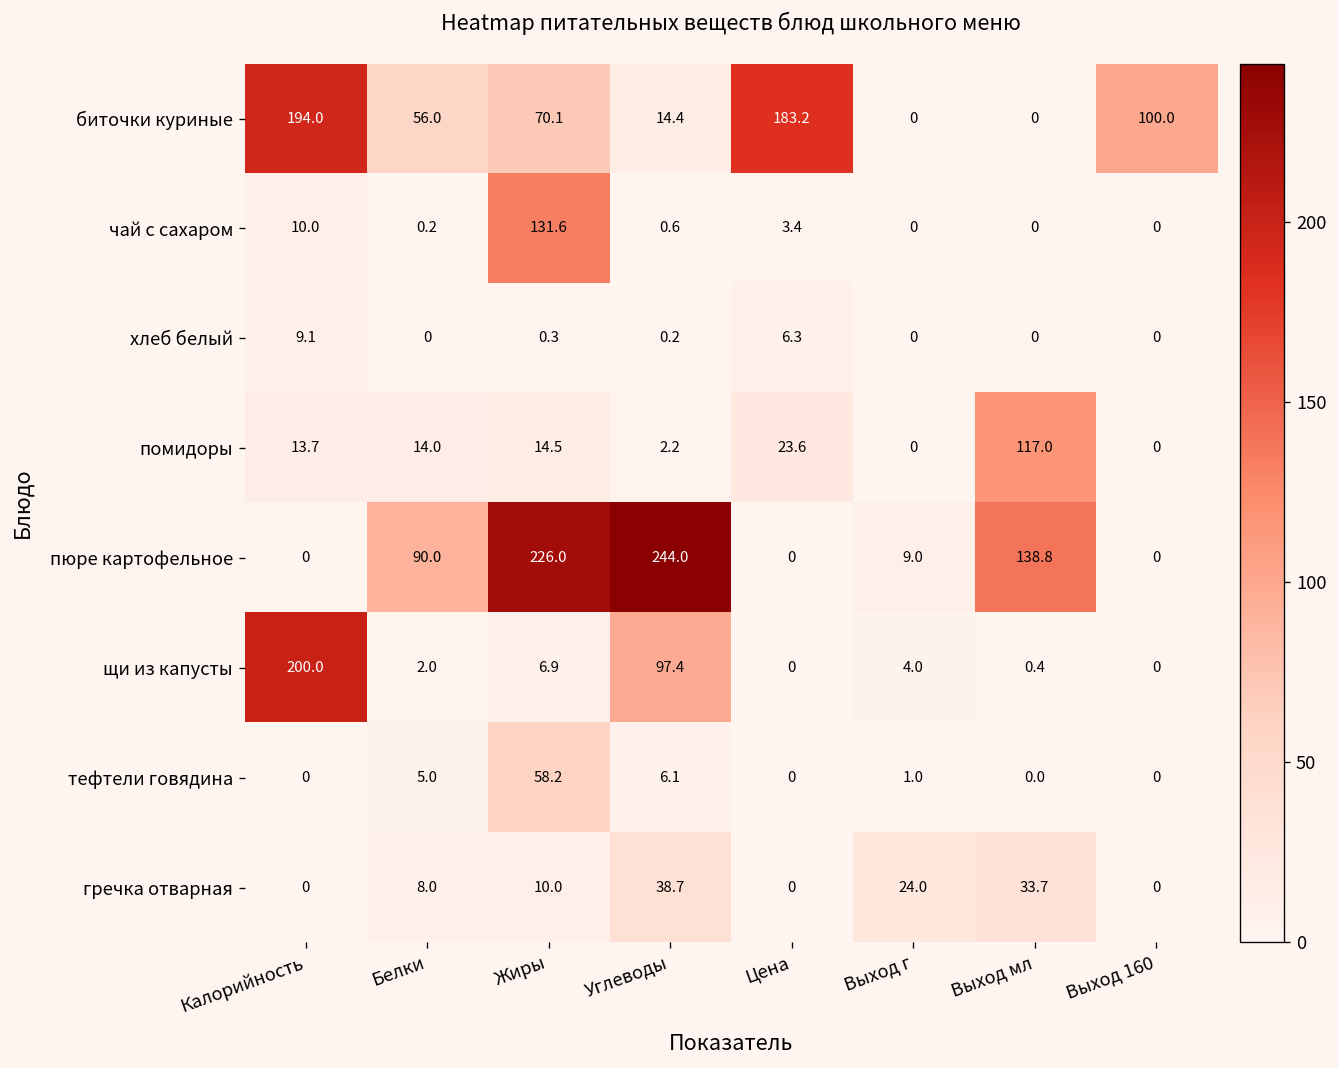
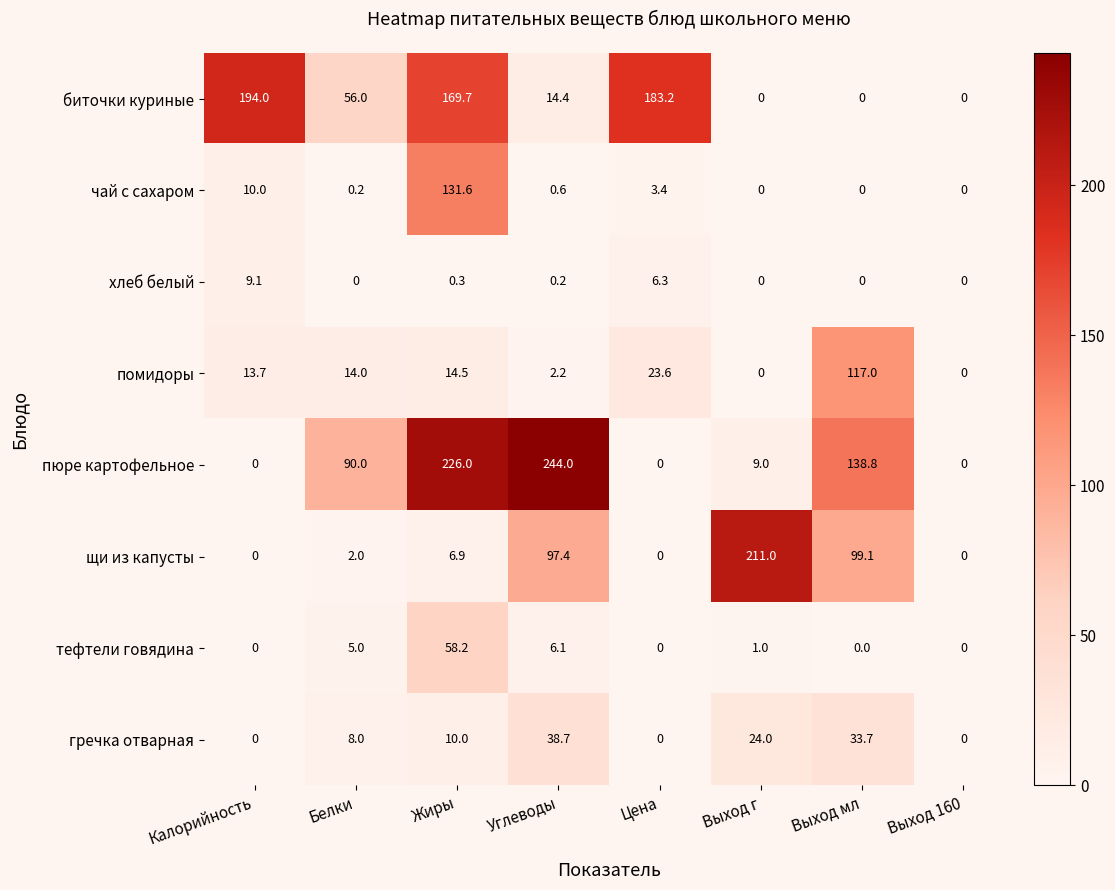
биточки куриные, Жиры: 70.1 -> 169.7
биточки куриные, Выход 160: 100.0 -> 0
щи из капусты, Калорийность: 200.0 -> 0
щи из капусты, Выход г: 4.0 -> 211.0
щи из капусты, Выход мл: 0.4 -> 99.1
